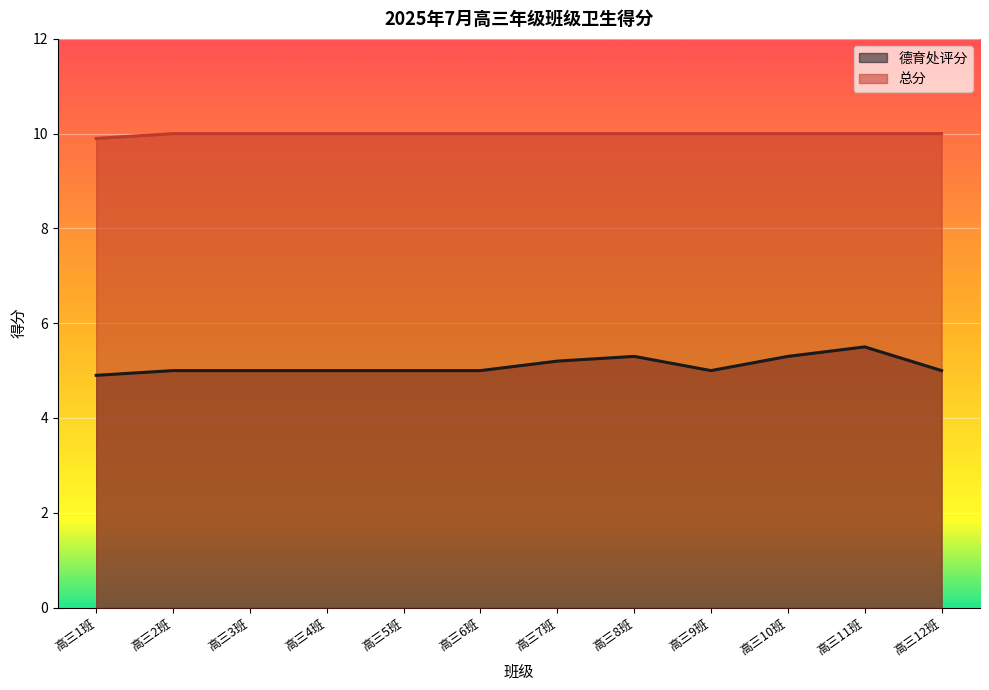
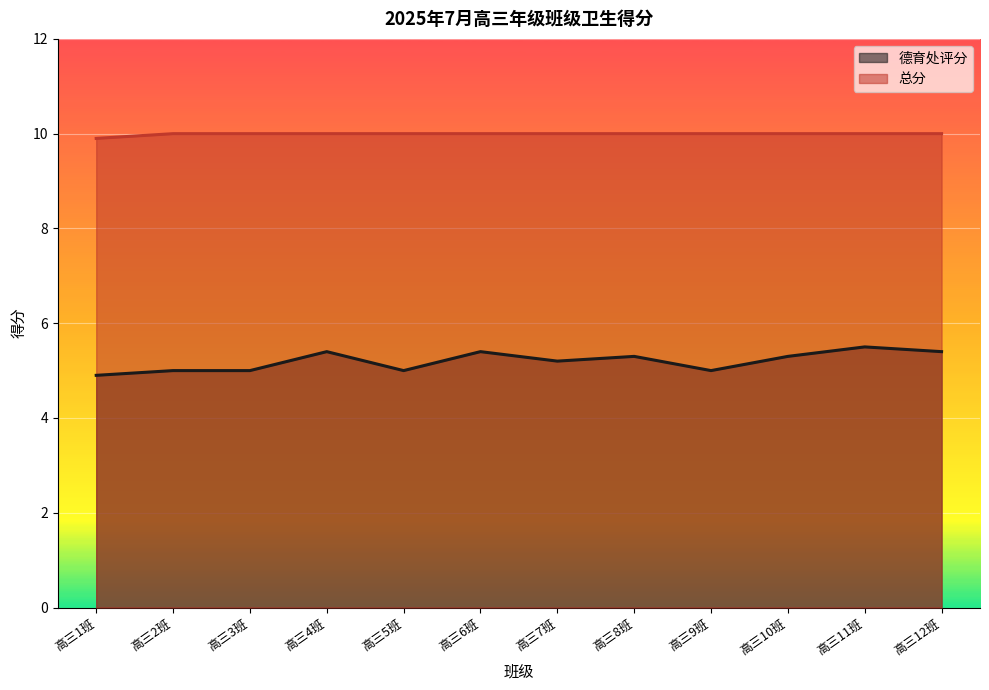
德育处评分, 高三4班: 5.0 -> 5.4
德育处评分, 高三6班: 5.0 -> 5.4
德育处评分, 高三12班: 5.0 -> 5.4
